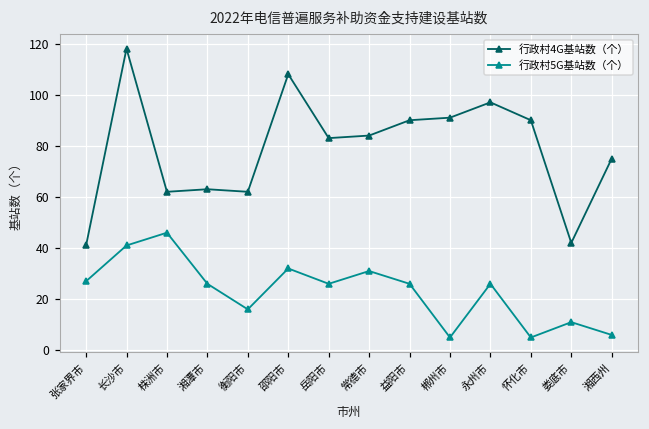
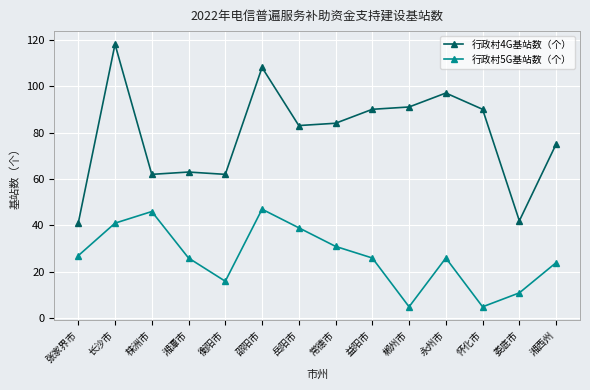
行政村5G基站数（个）, 邵阳市: 32 -> 47
行政村5G基站数（个）, 岳阳市: 26 -> 39
行政村5G基站数（个）, 湘西州: 6 -> 24
